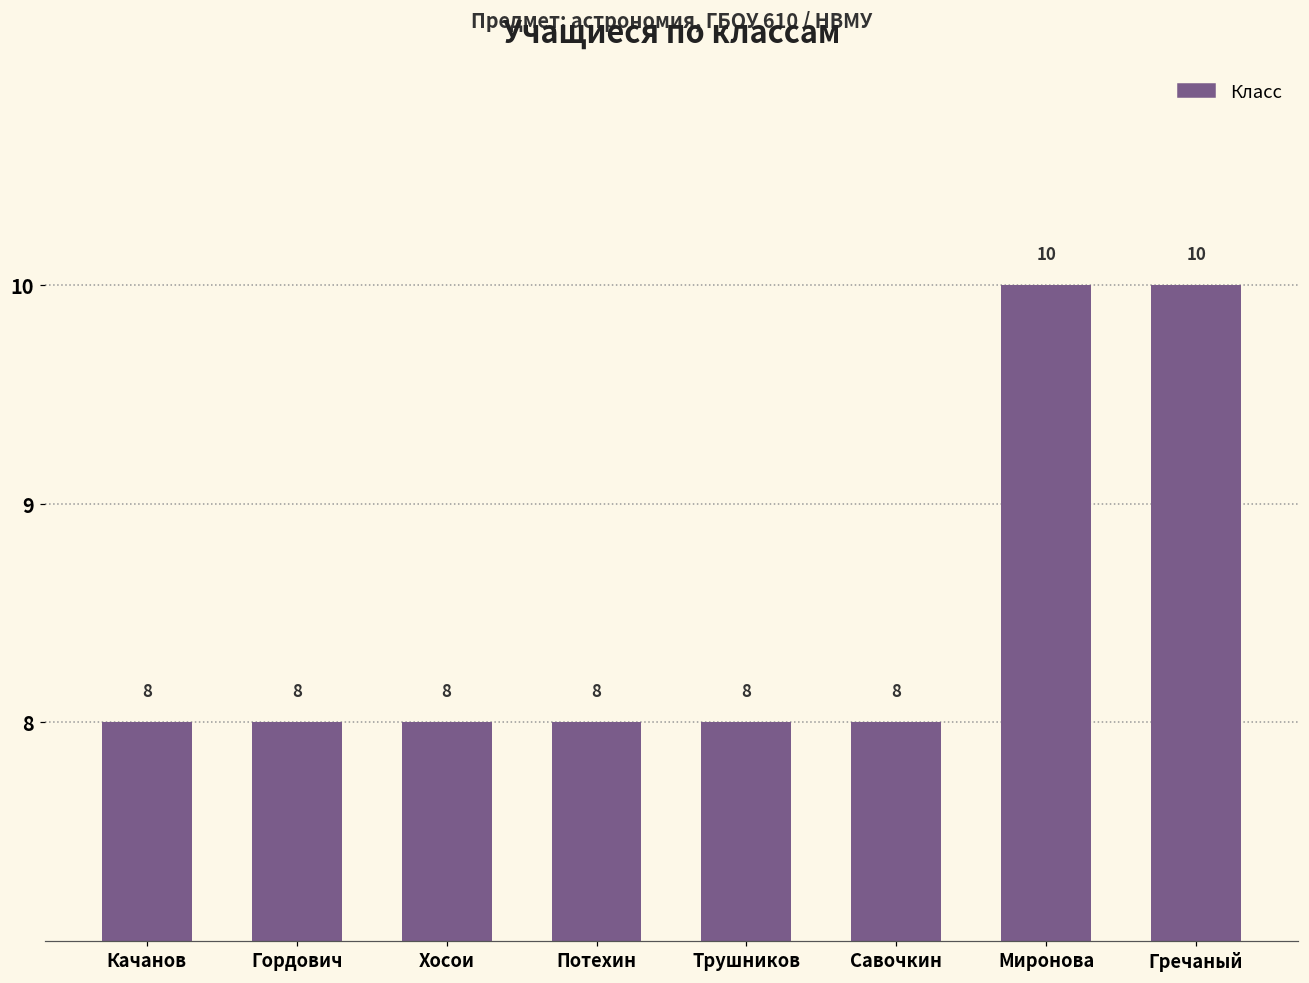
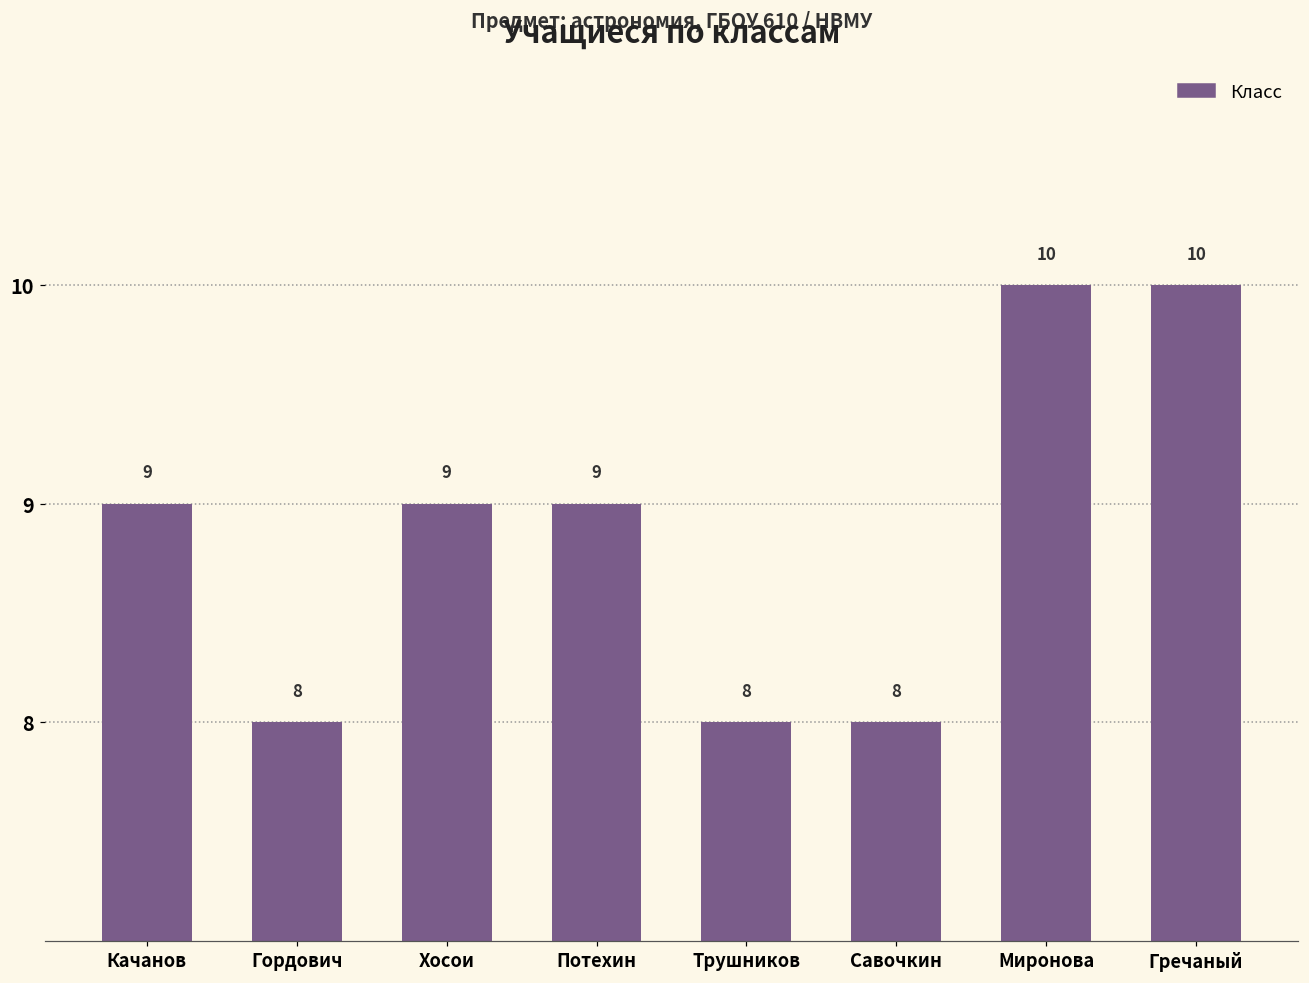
Качанов: 8 -> 9
Хосои: 8 -> 9
Потехин: 8 -> 9
